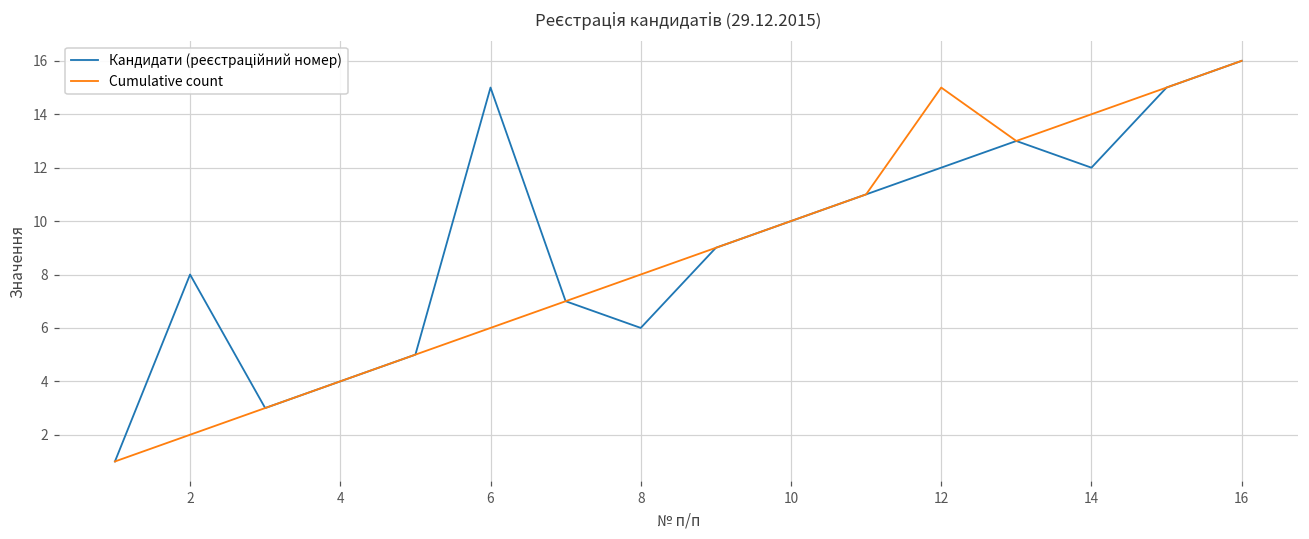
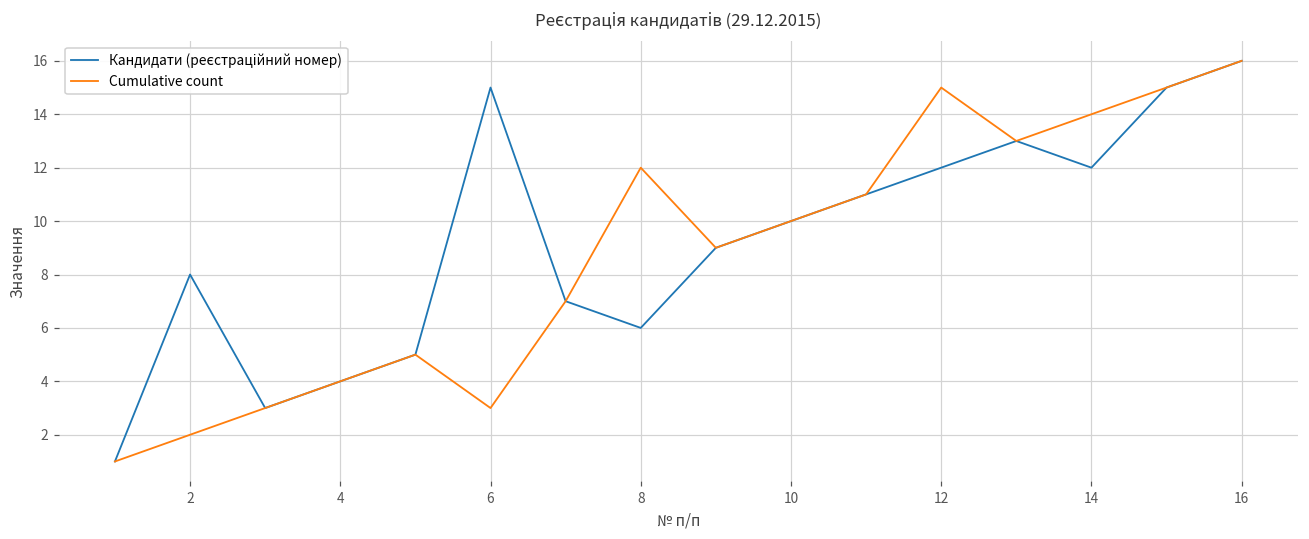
Cumulative count, 6: 6 -> 3
Cumulative count, 8: 8 -> 12
